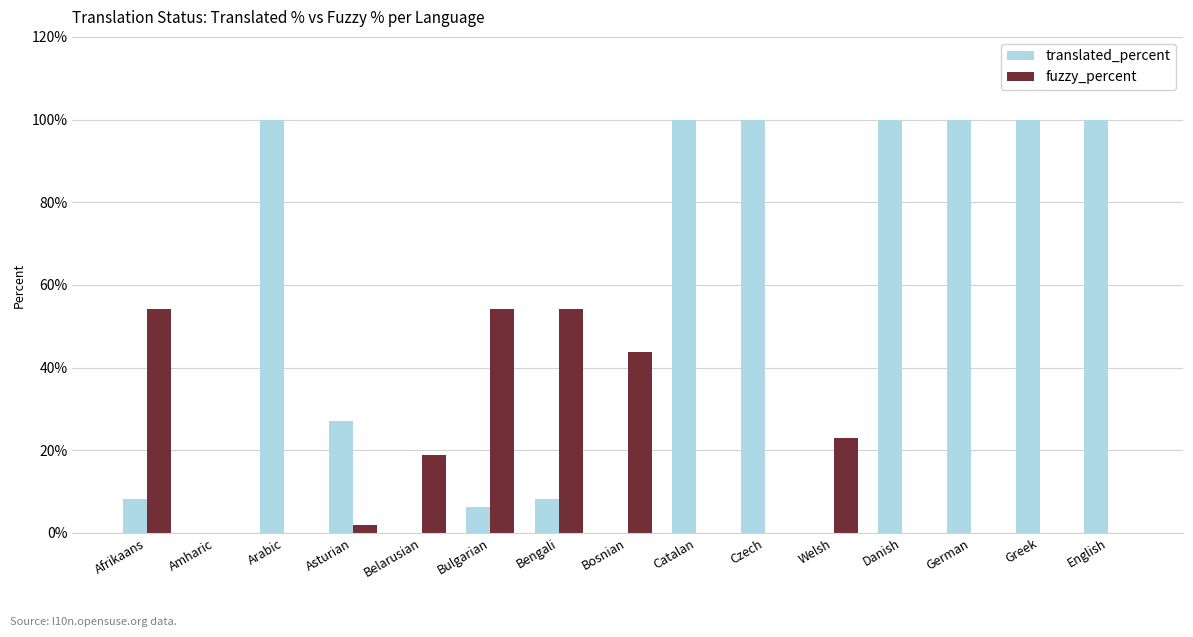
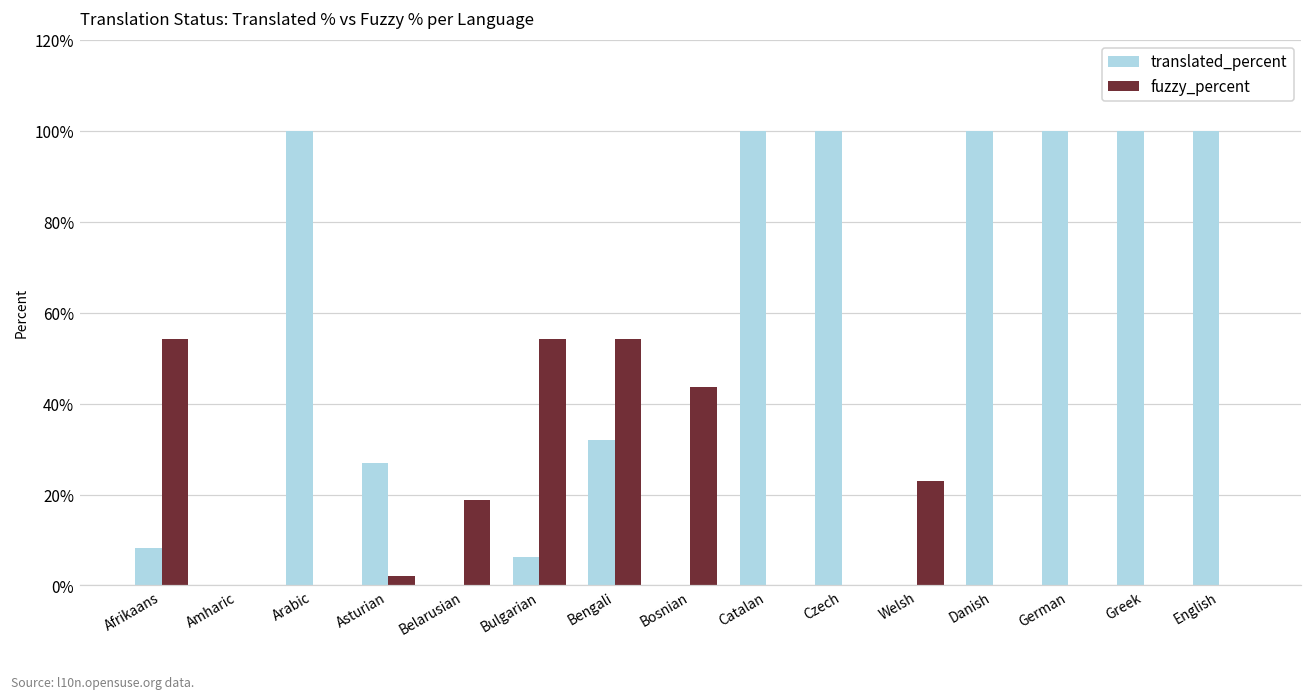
translated_percent, Bengali: 8% -> 32%
